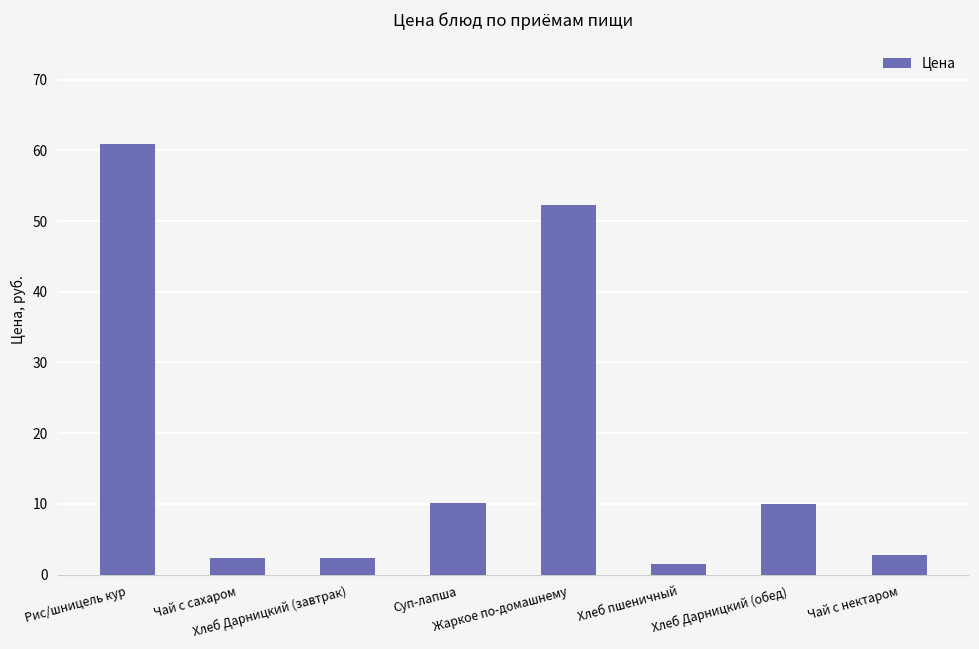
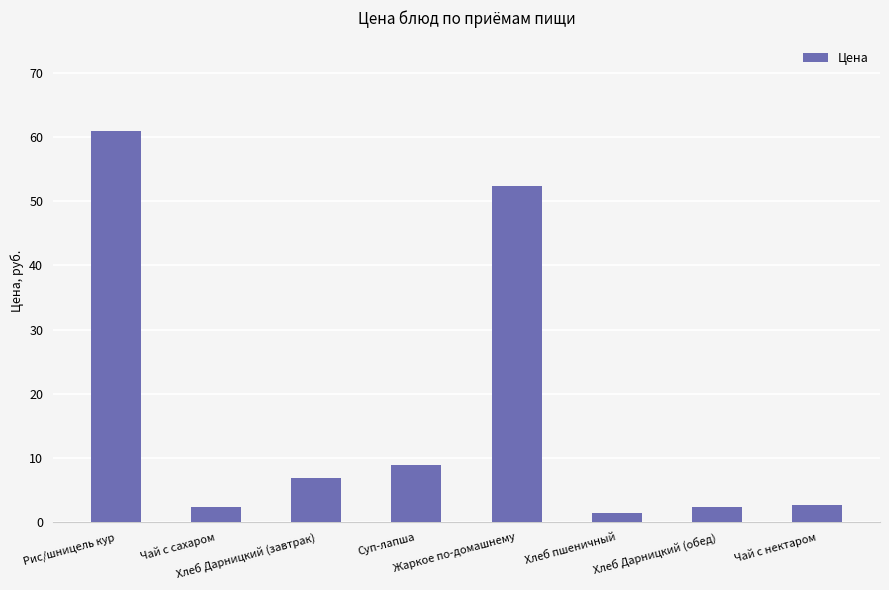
Хлеб Дарницкий (завтрак): 2 -> 7
Суп-лапша: 10 -> 9
Хлеб Дарницкий (обед): 10 -> 2
